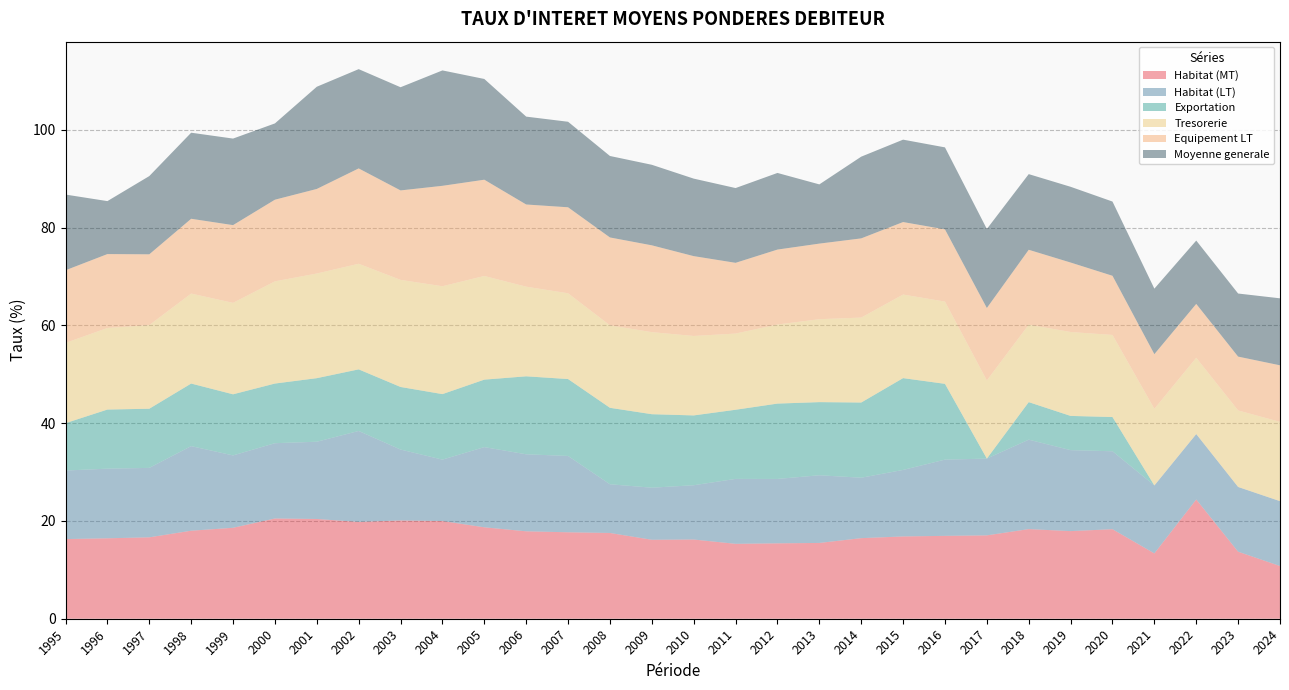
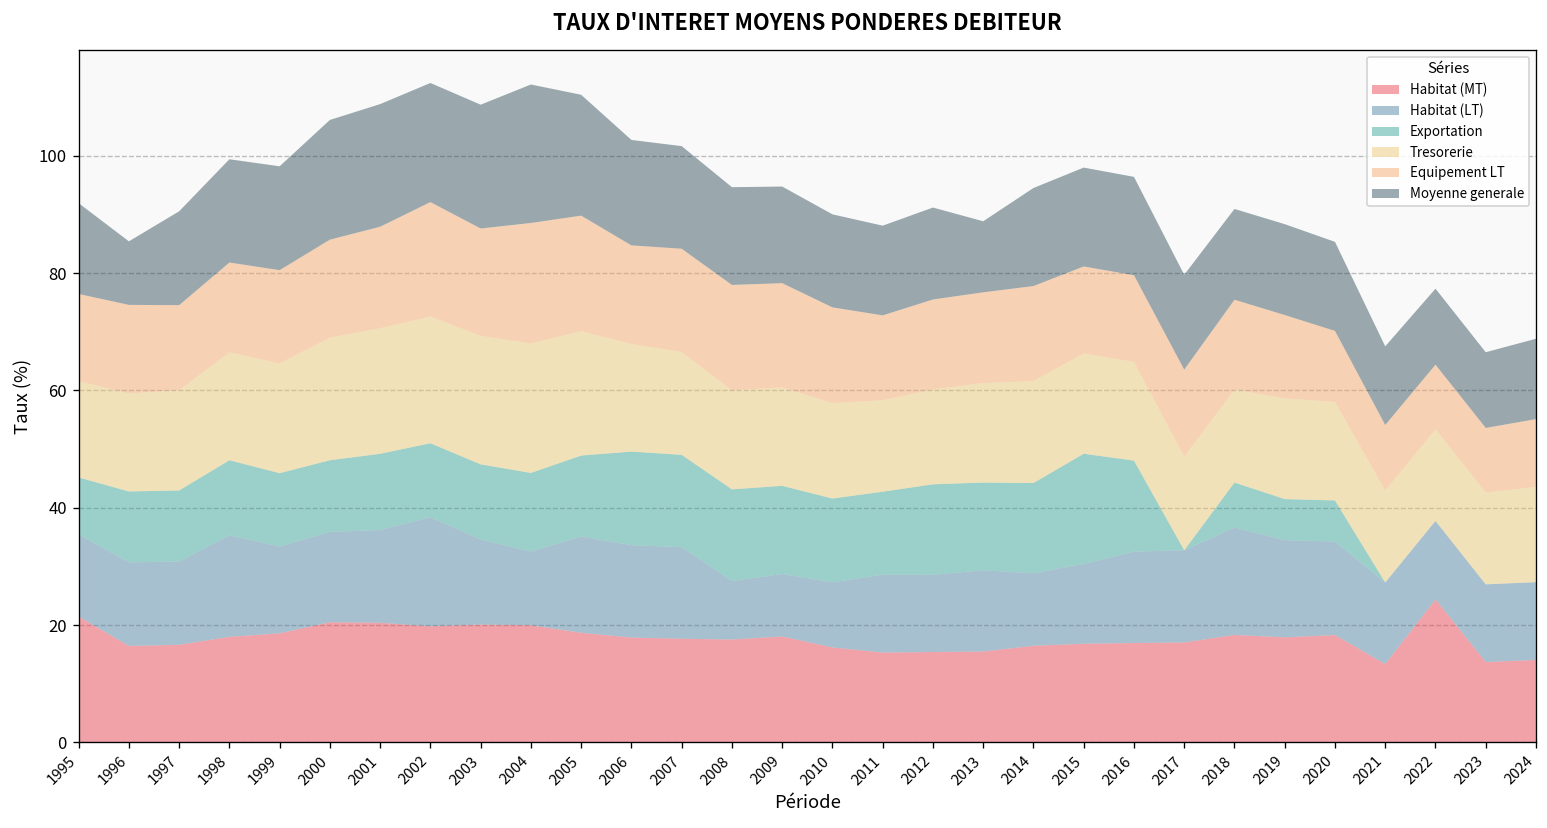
Habitat (MT), 1995: 16 -> 21
Moyenne generale, 2000: 16 -> 20
Habitat (MT), 2009: 16 -> 18
Habitat (MT), 2024: 11 -> 14
